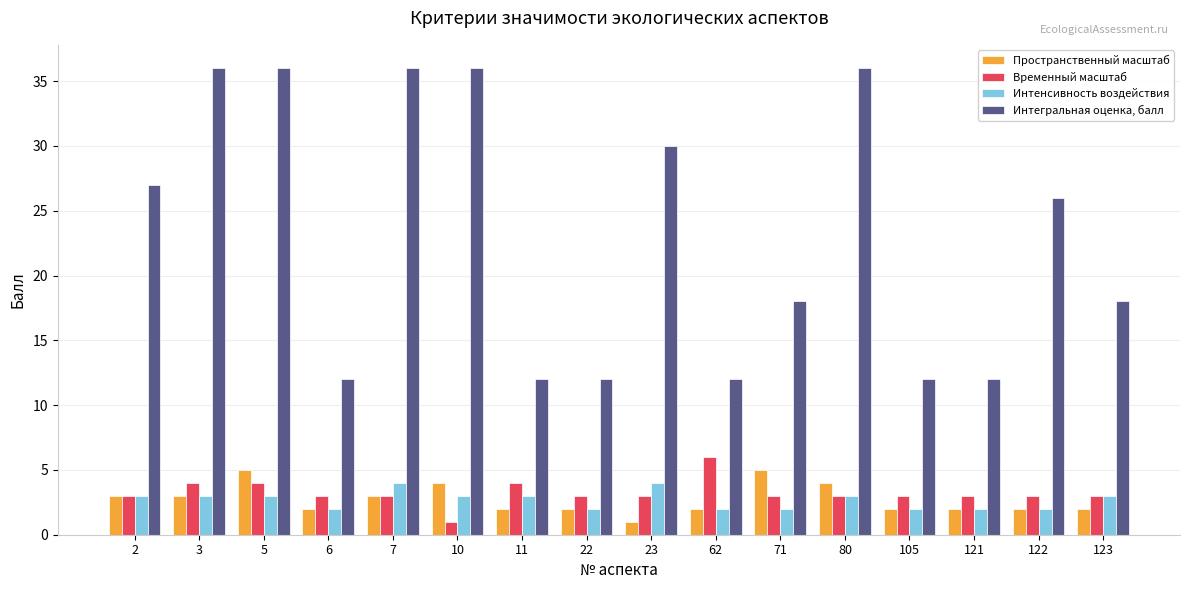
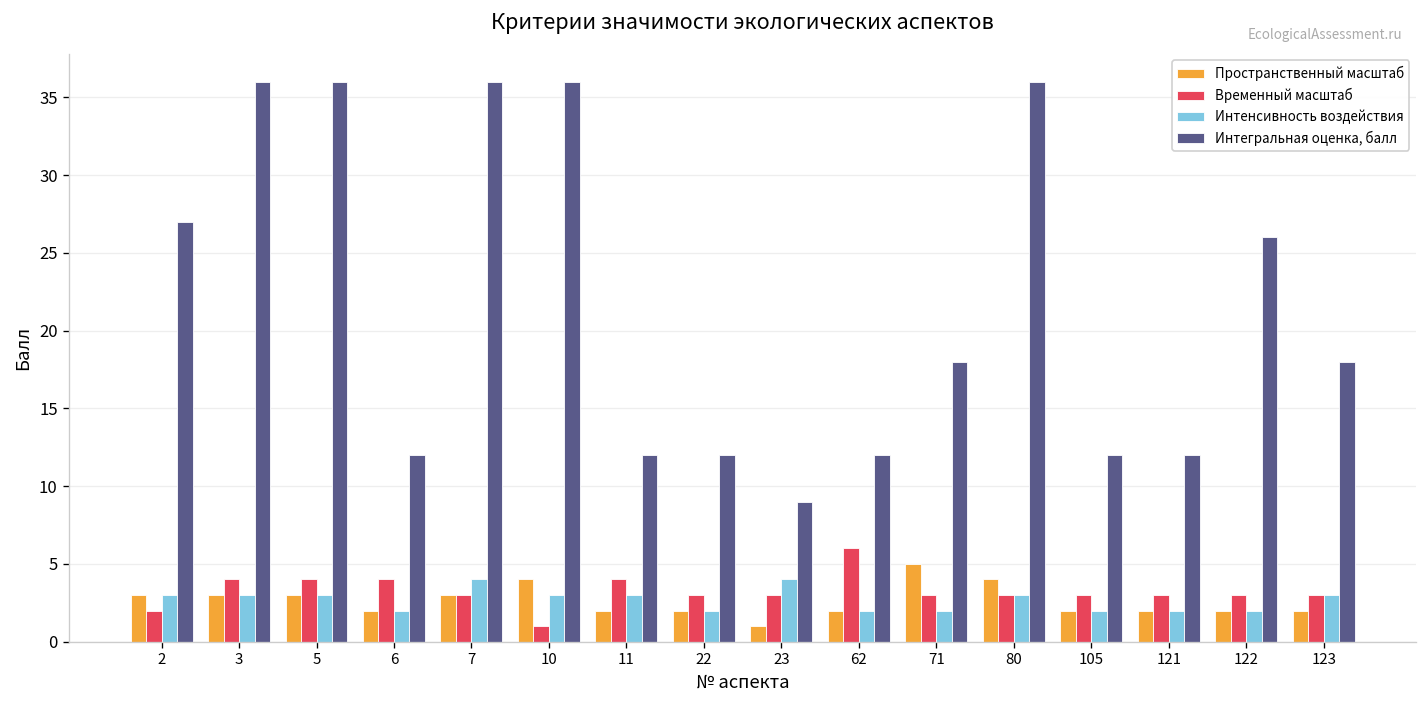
Временный масштаб, 2: 3 -> 2
Пространственный масштаб, 5: 5 -> 3
Временный масштаб, 6: 3 -> 4
Интегральная оценка, балл, 23: 30 -> 9
